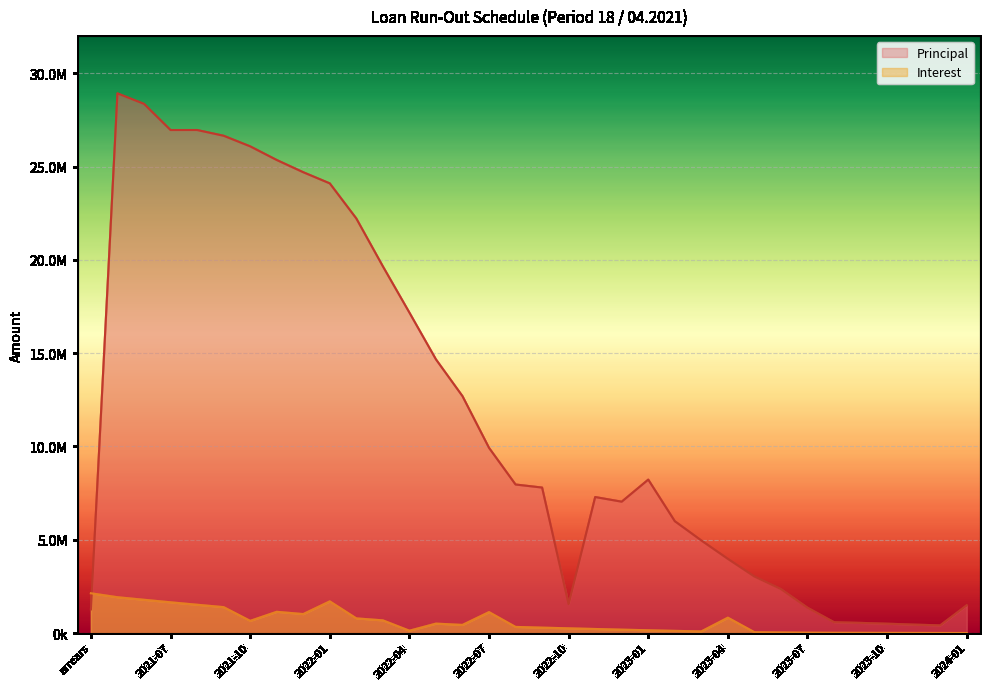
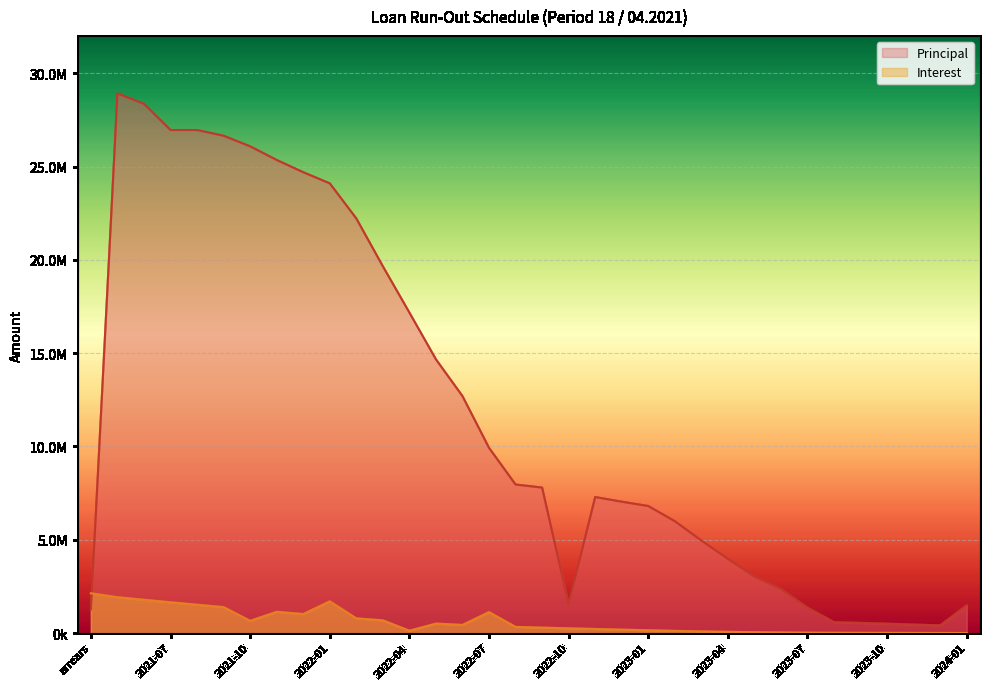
Principal, 2023-01: 8200000 -> 6800000
Interest, 2023-04: 800000 -> 100000
